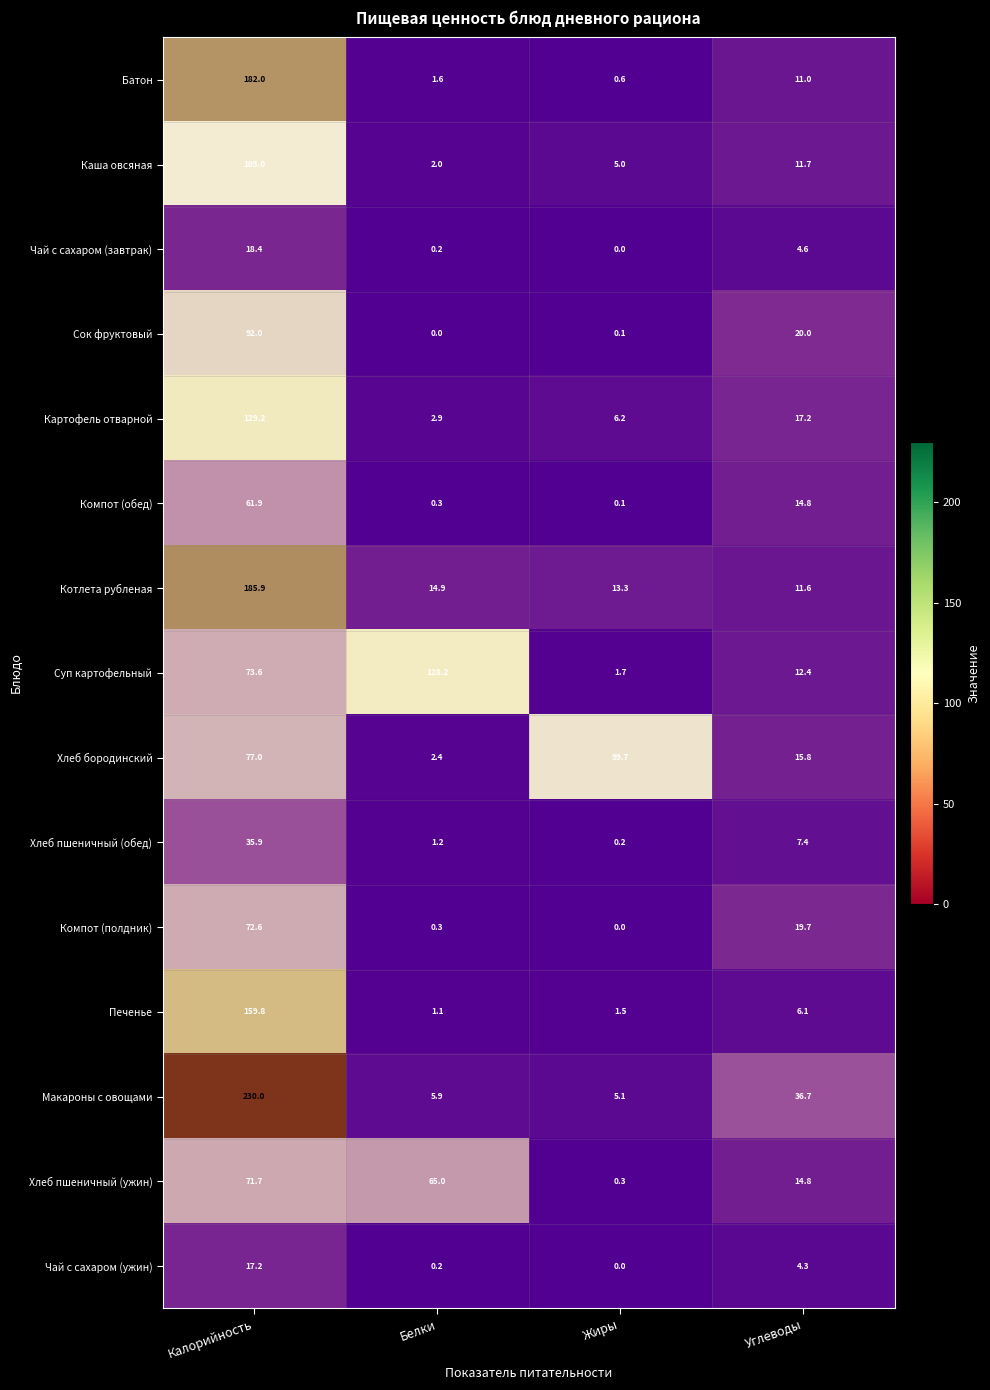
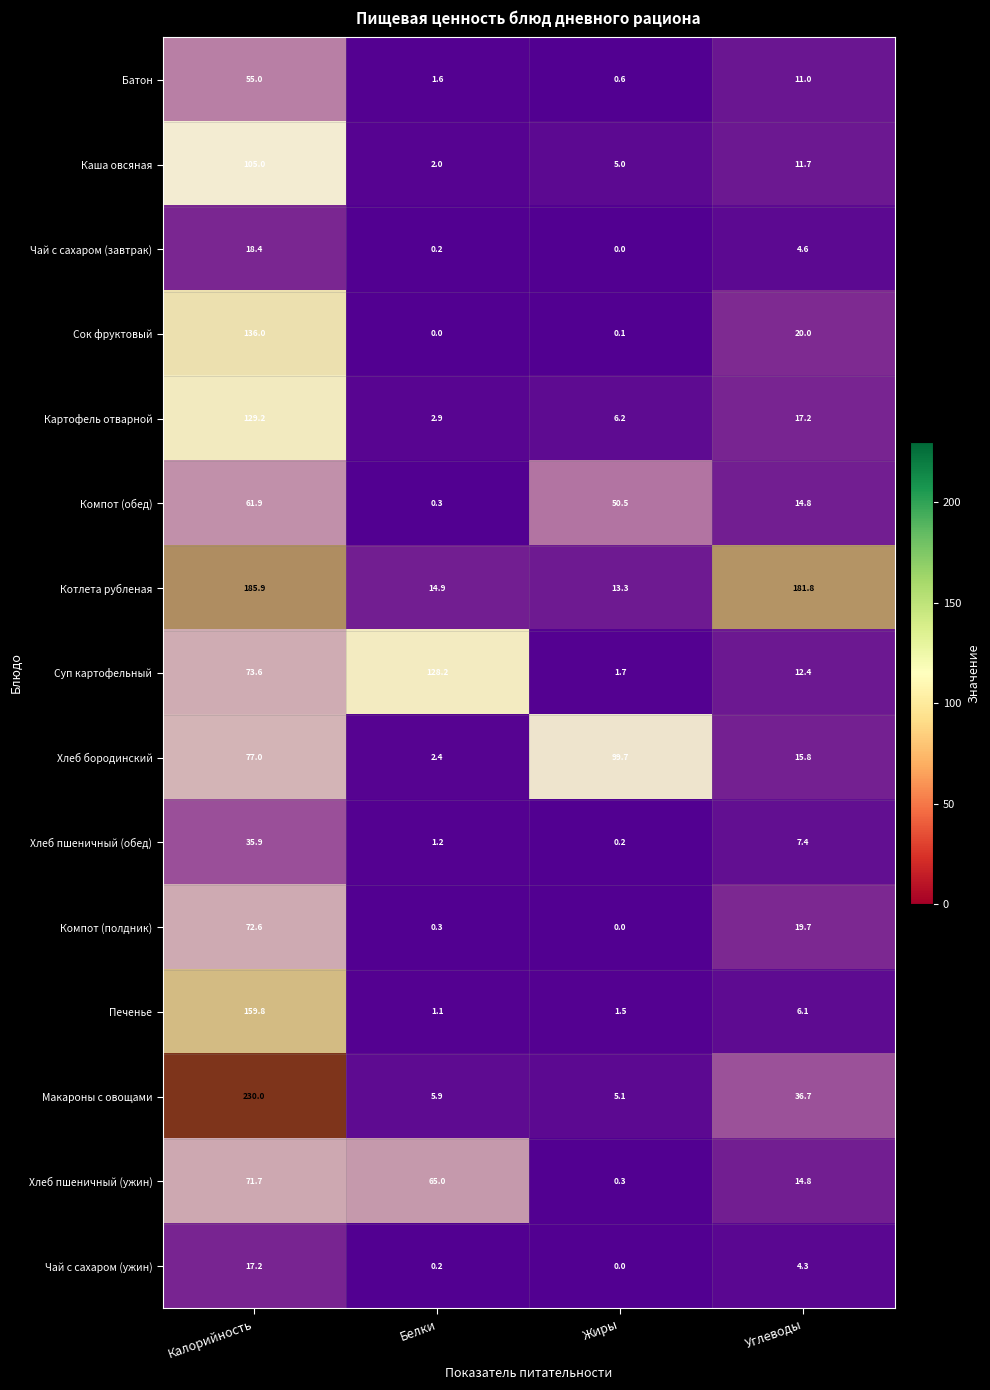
Батон, Калорийность: 182.0 -> 55.0
Сок фруктовый, Калорийность: 92.0 -> 136.0
Компот (обед), Жиры: 0.1 -> 50.5
Котлета рубленая, Углеводы: 11.6 -> 181.8
